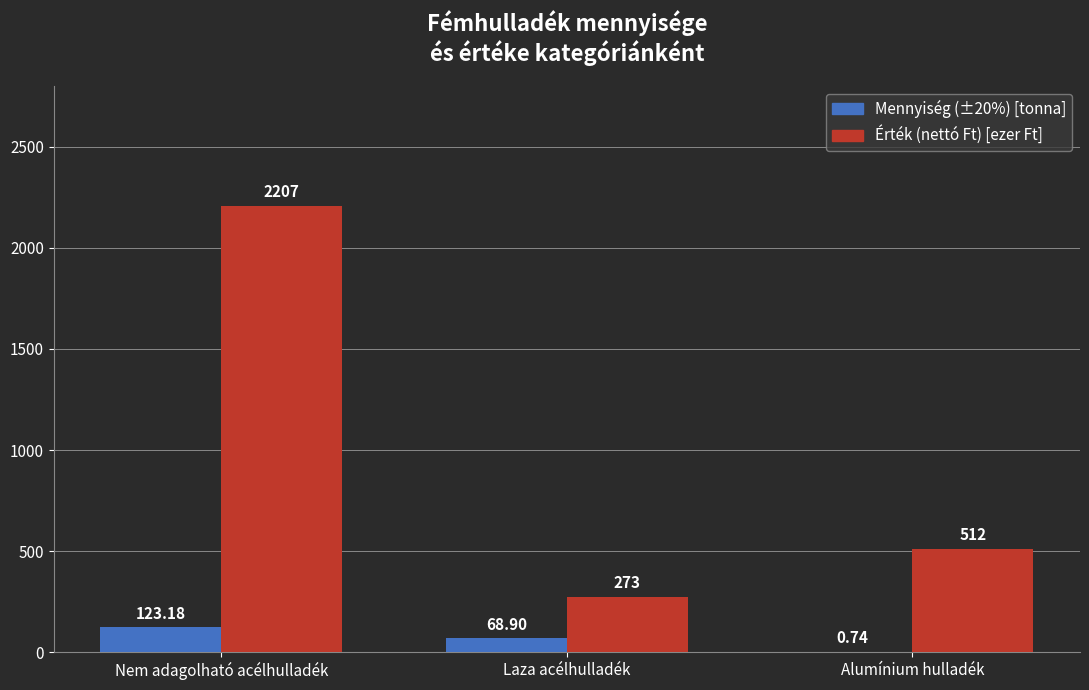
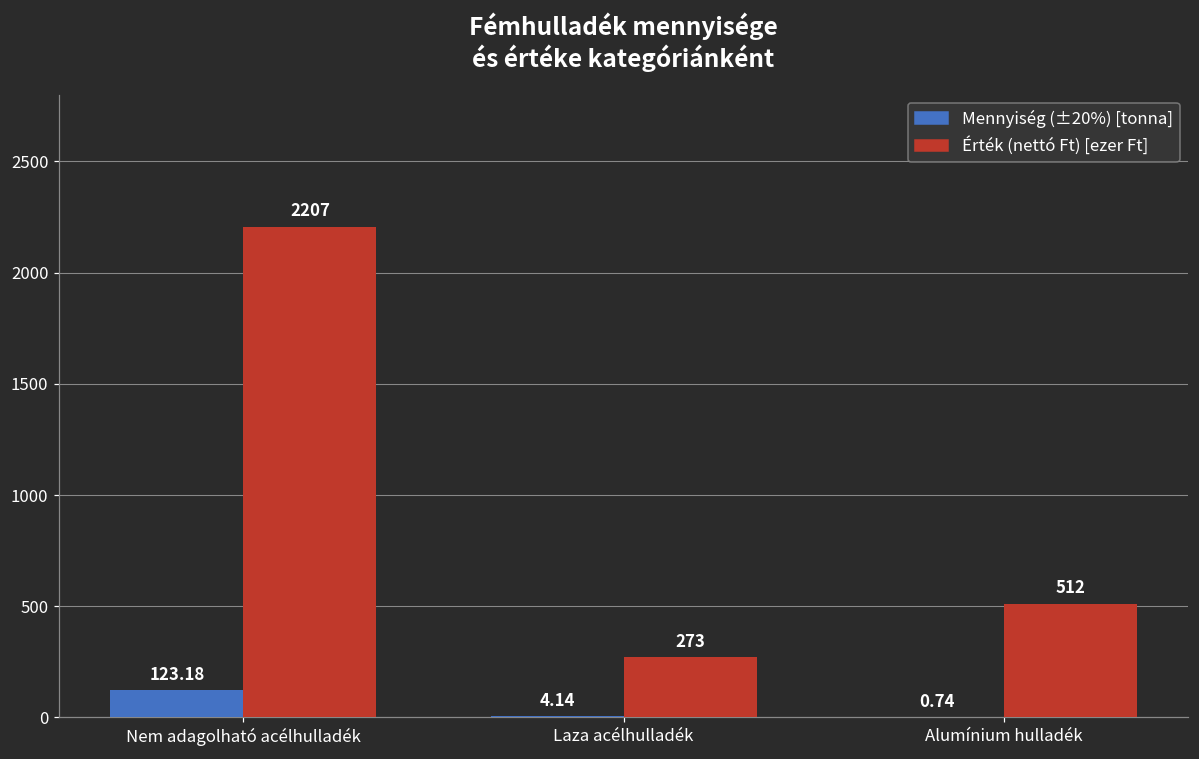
Mennyiség (±20%) [tonna], Laza acélhulladék: 68.90 -> 4.14
